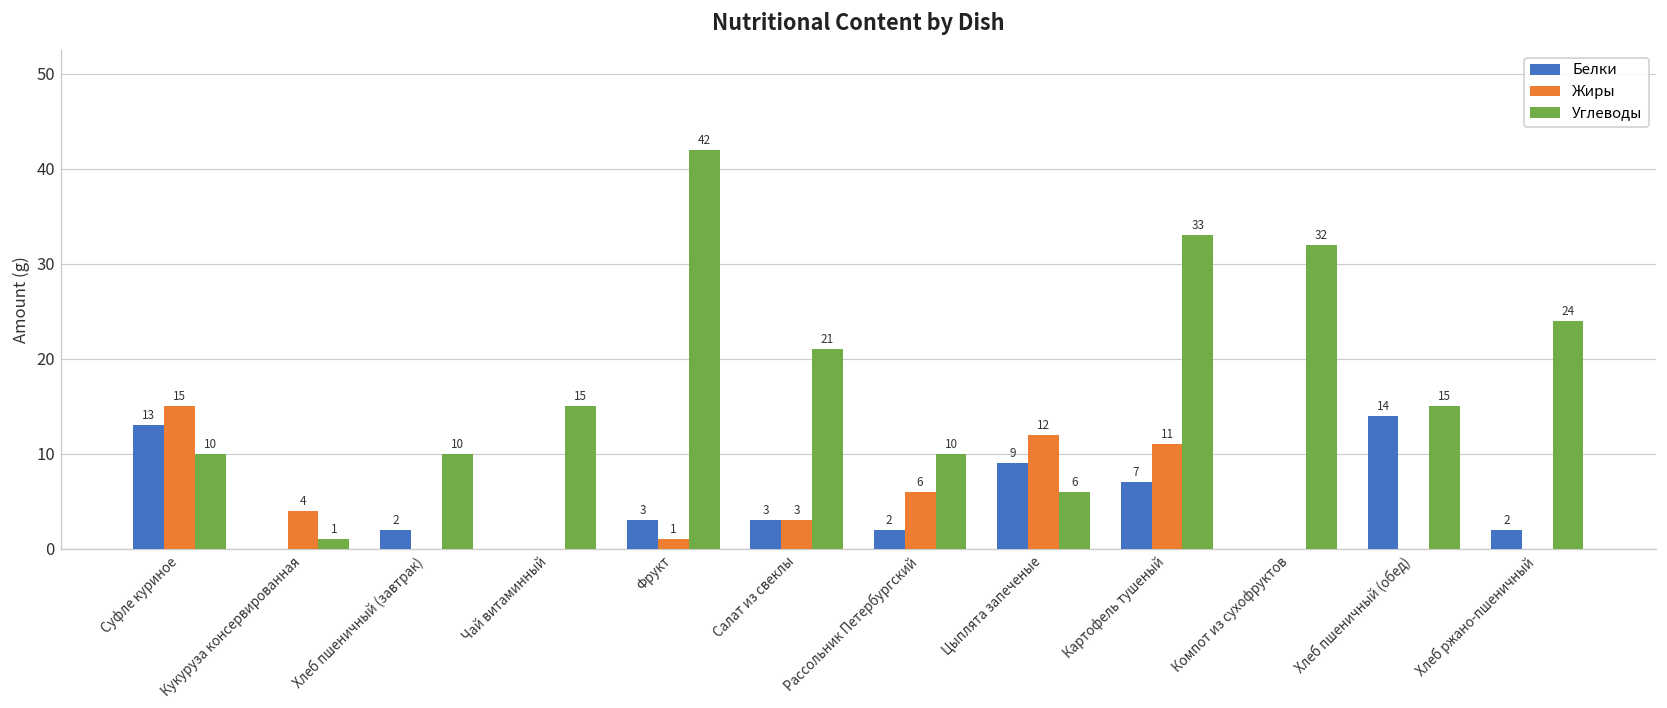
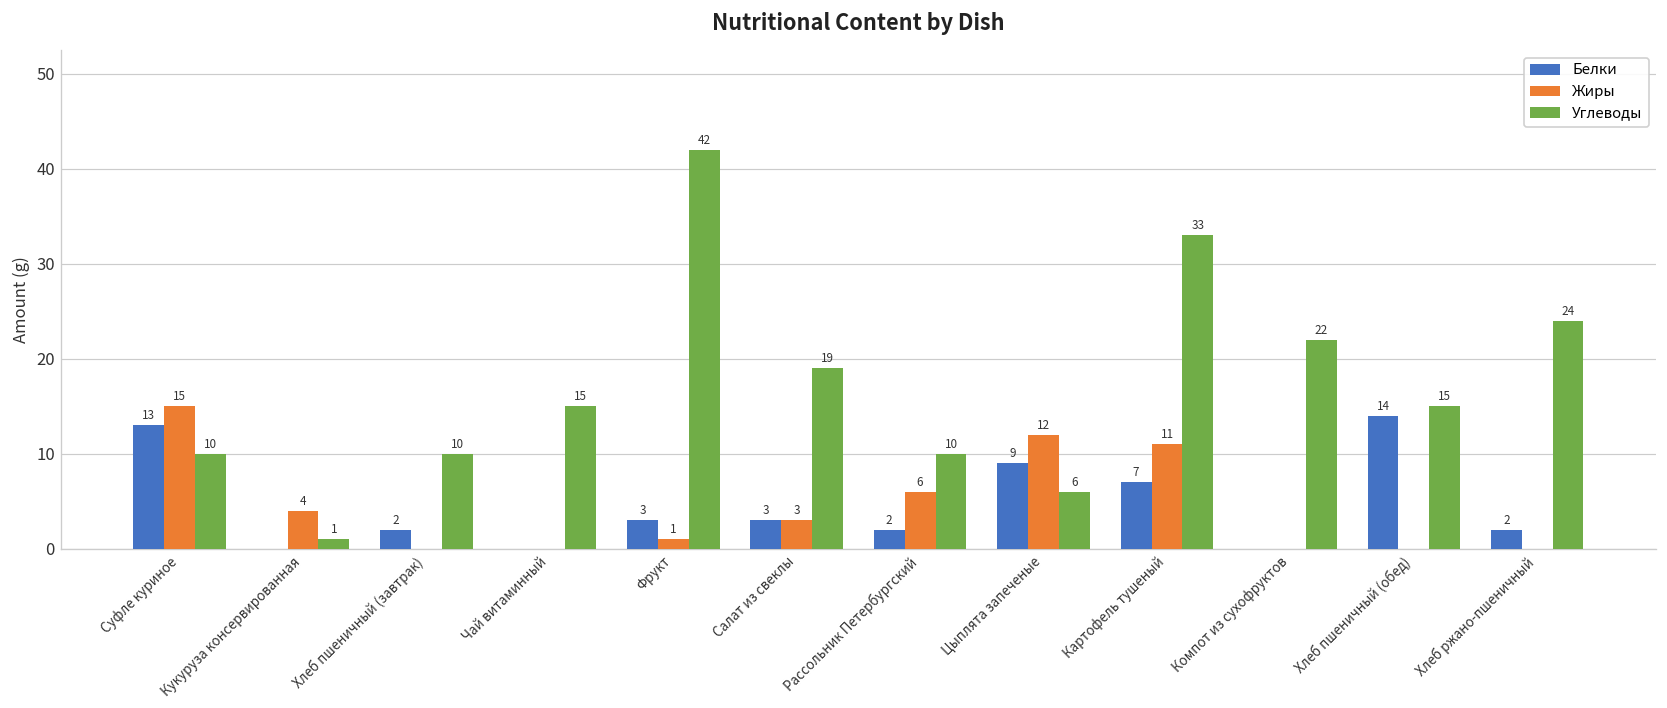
Углеводы, Салат из свеклы: 21 -> 19
Углеводы, Компот из сухофруктов: 32 -> 22
